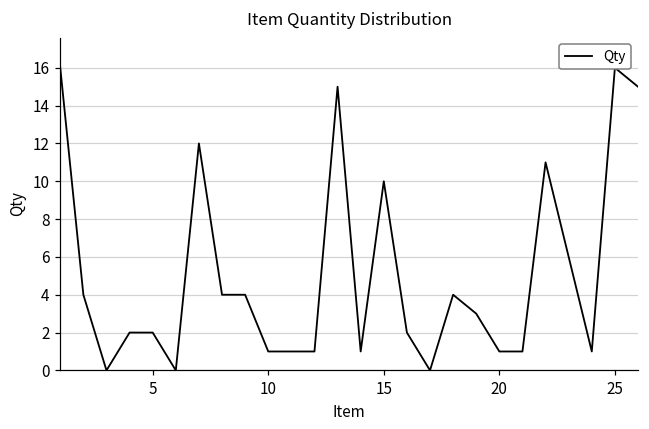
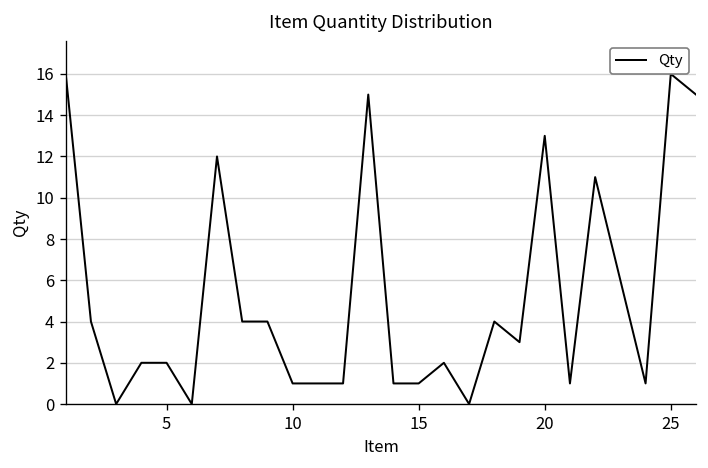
15: 10 -> 1
20: 1 -> 13
